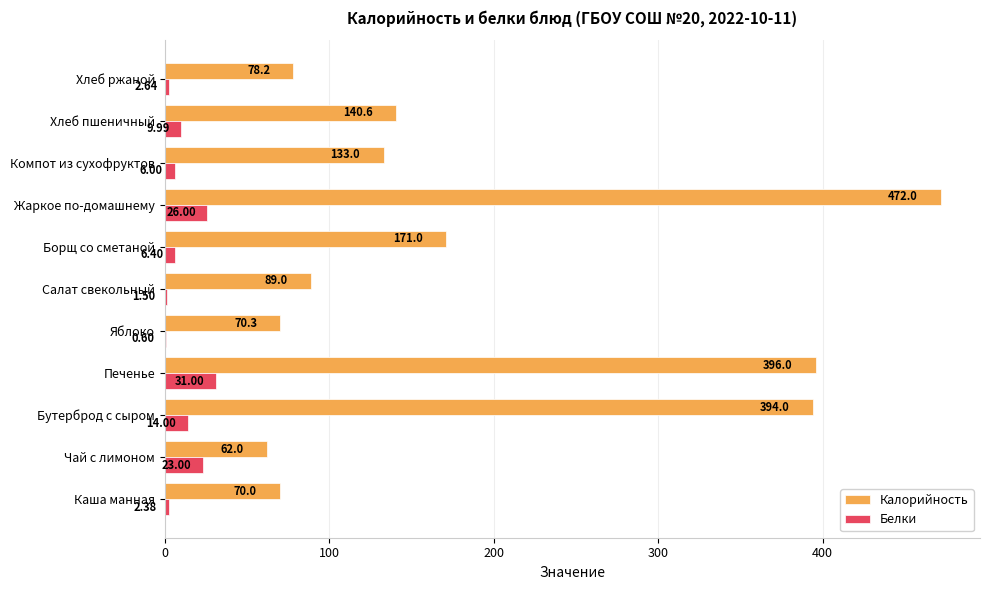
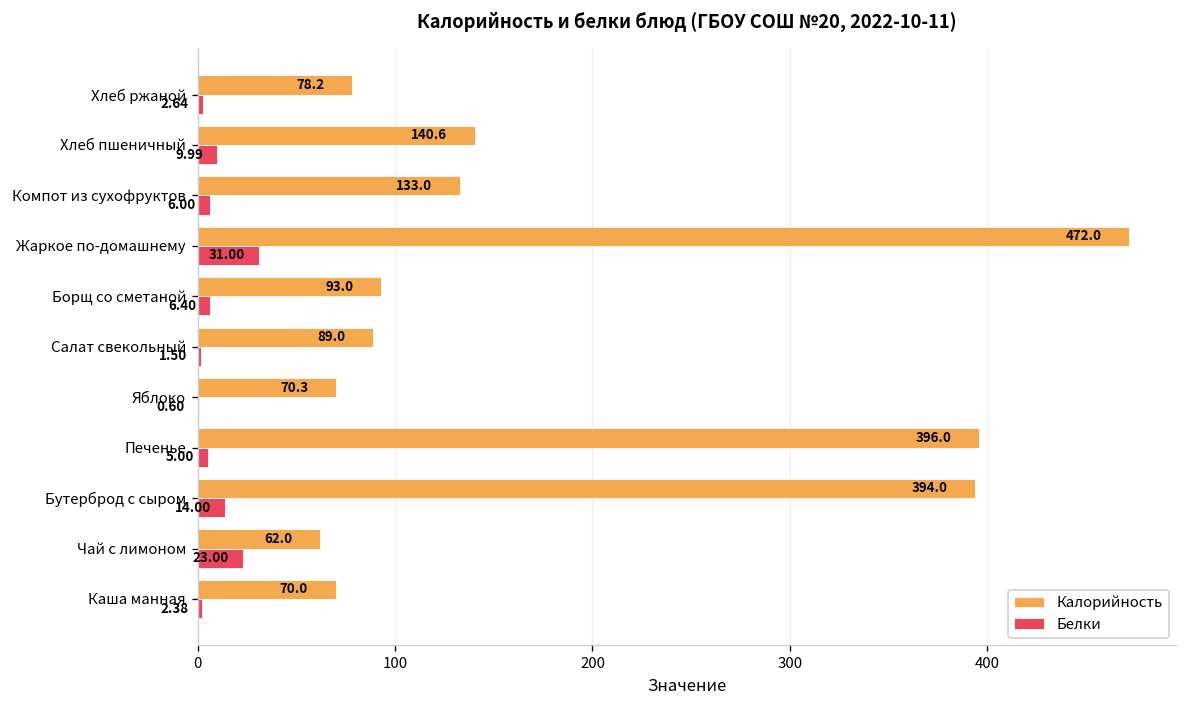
Белки, Жаркое по-домашнему: 26.00 -> 31.00
Калорийность, Борщ со сметаной: 171.0 -> 93.0
Белки, Печенье: 31.00 -> 5.00
